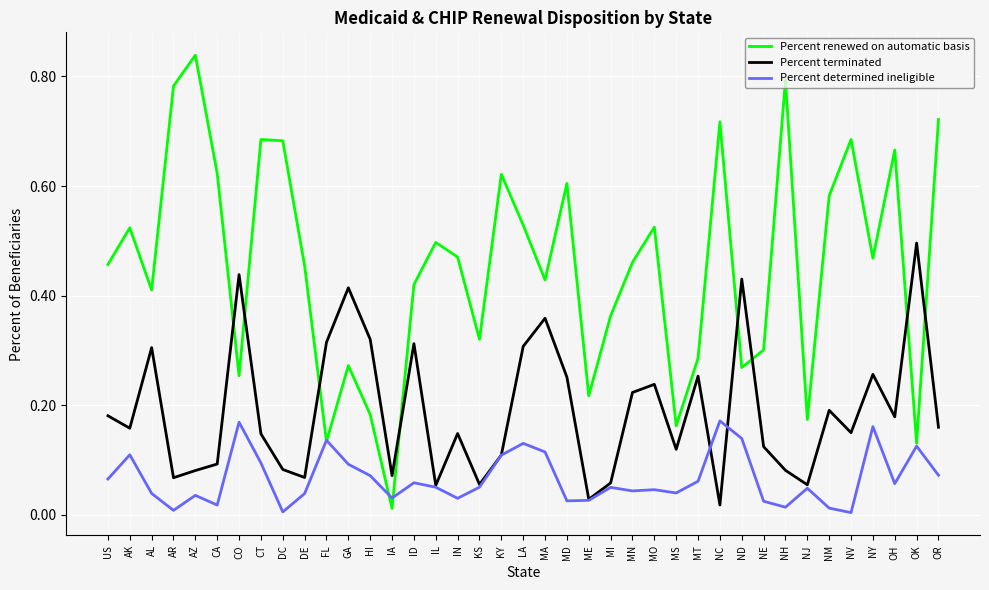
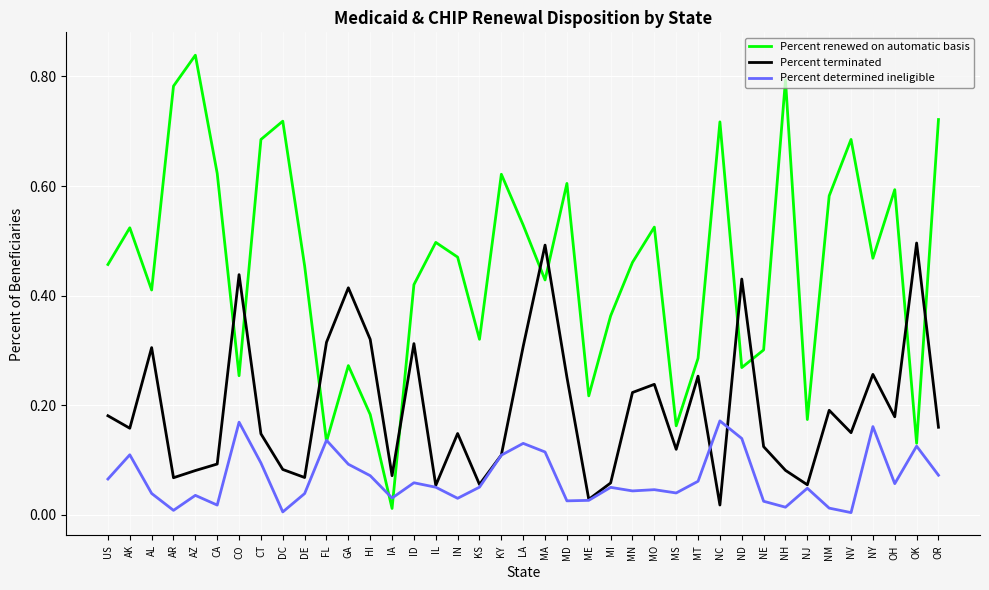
Percent renewed on automatic basis, DC: 0.68 -> 0.72
Percent terminated, MA: 0.36 -> 0.49
Percent renewed on automatic basis, OH: 0.67 -> 0.59
